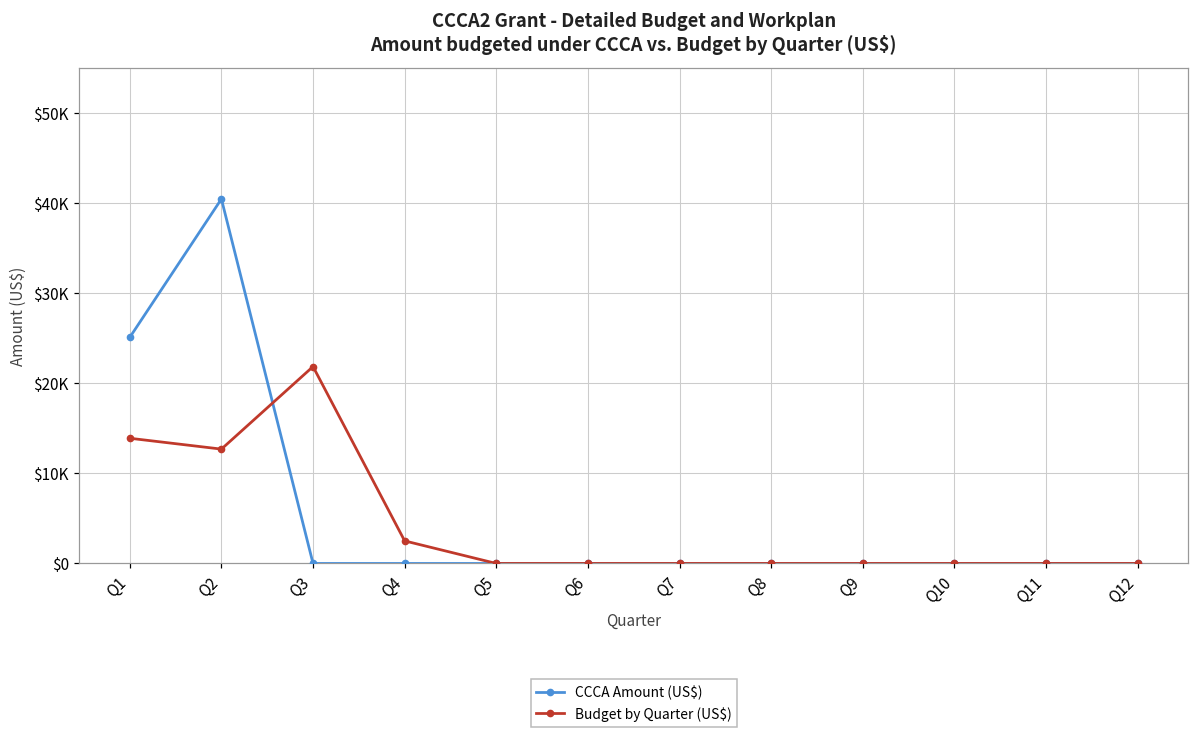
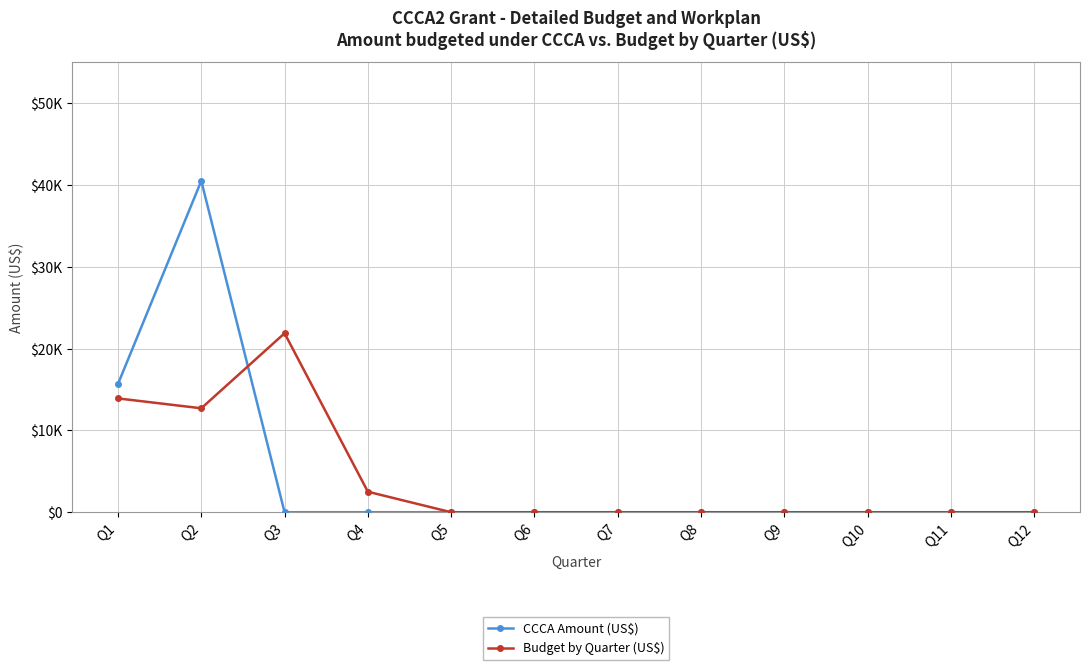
CCCA Amount (US$), Q1: $25000 -> $16000
